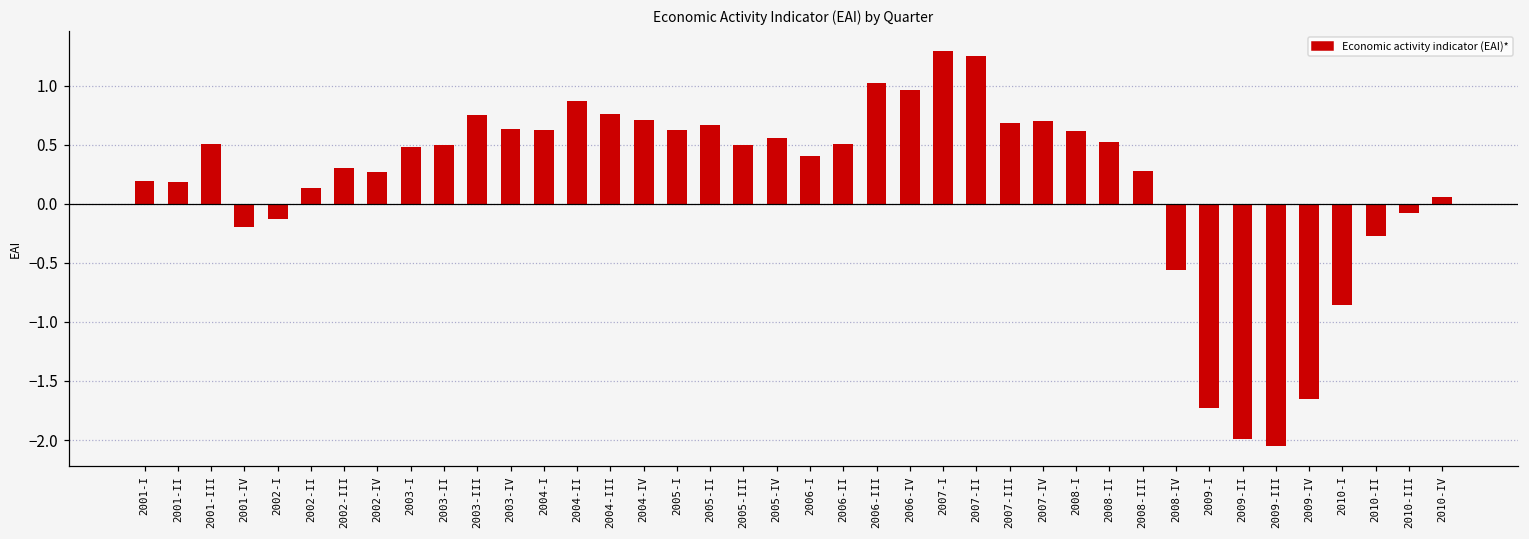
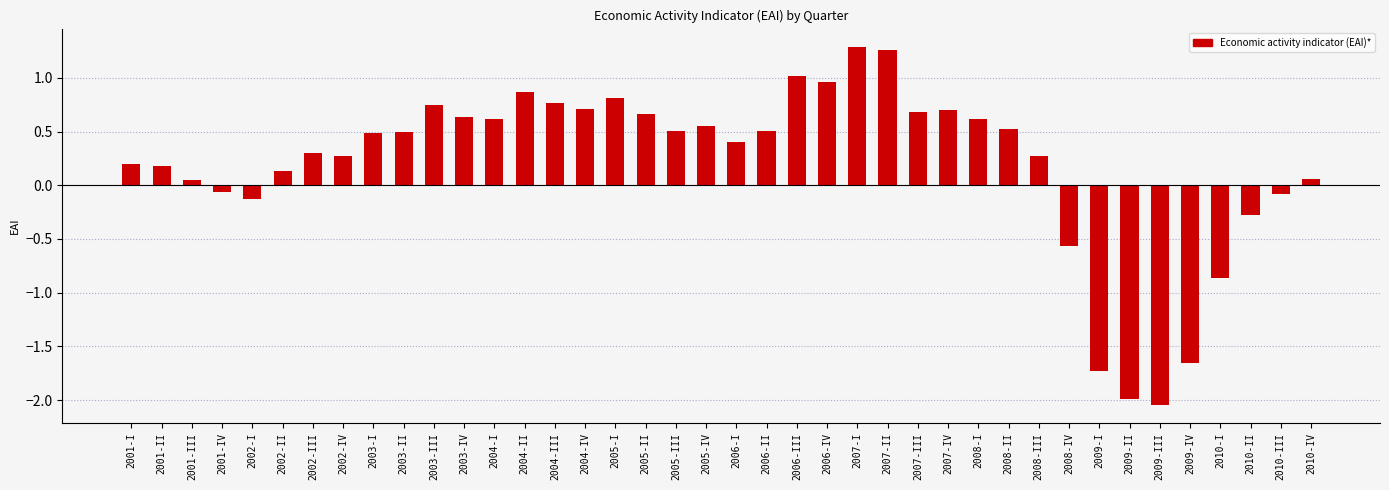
2001-III: 0.50 -> 0.05
2001-IV: -0.20 -> -0.06
2005-I: 0.63 -> 0.82
